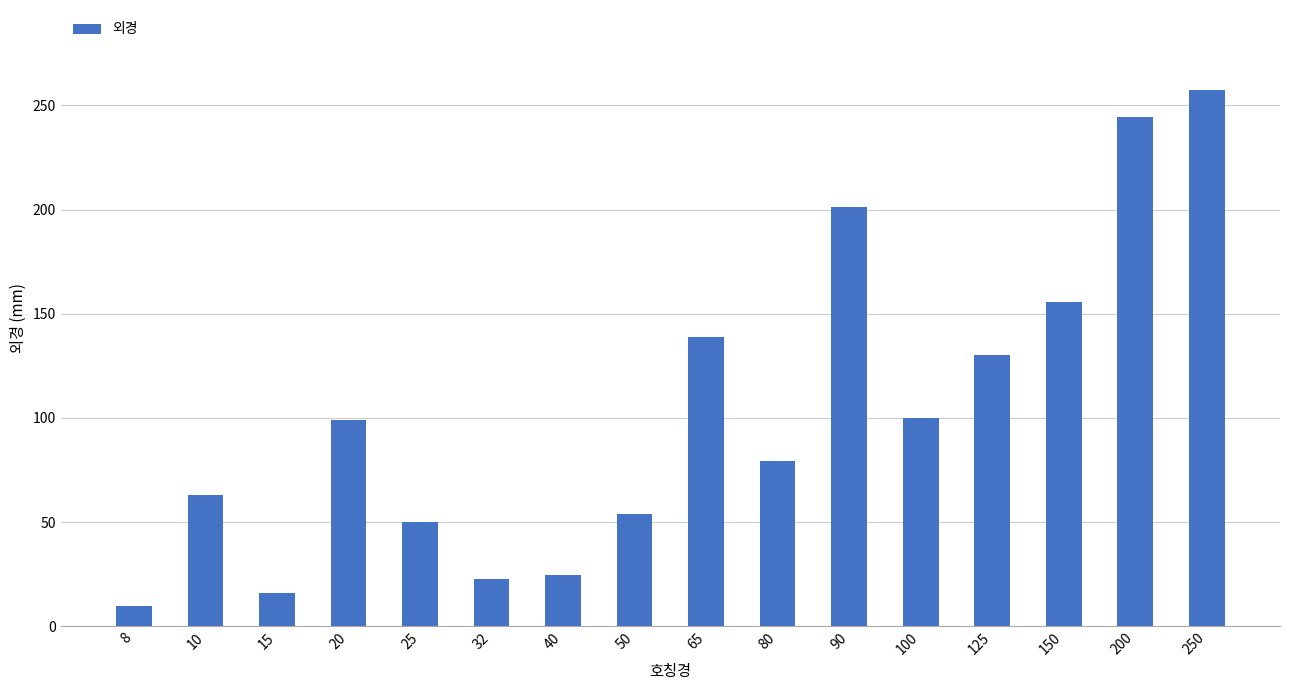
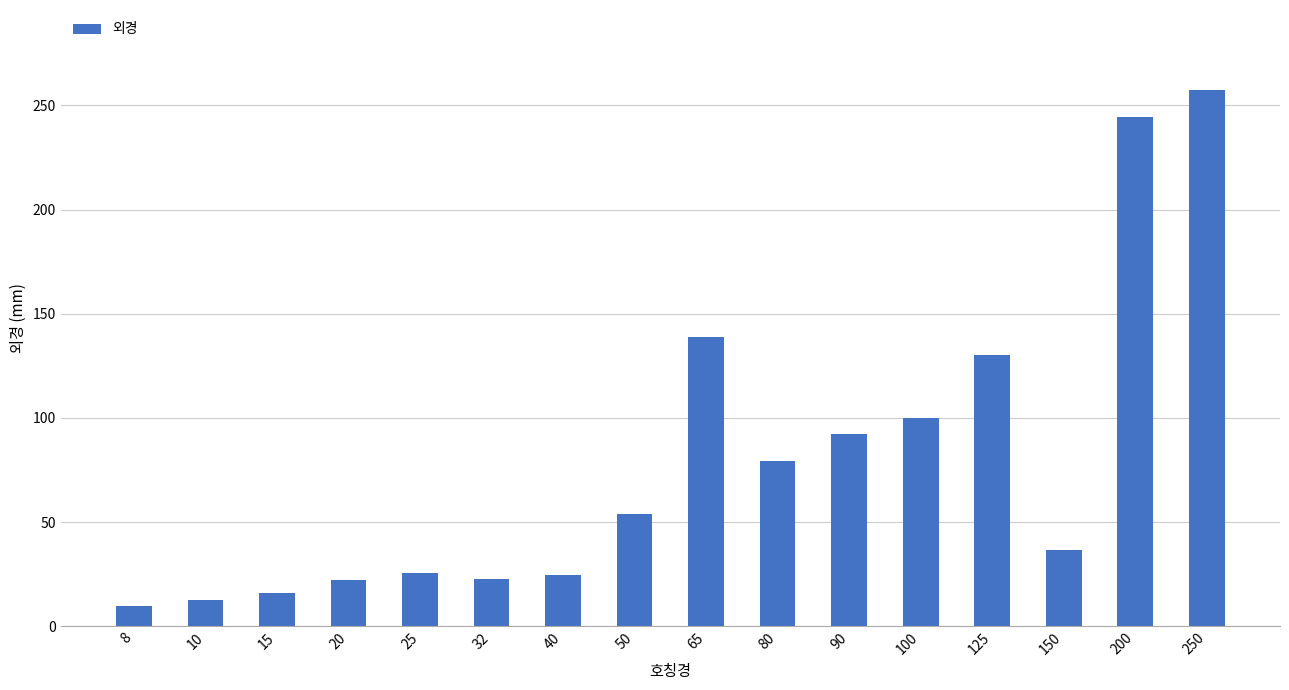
10: 63 -> 13
20: 99 -> 22
25: 50 -> 26
90: 201 -> 92
150: 156 -> 36
